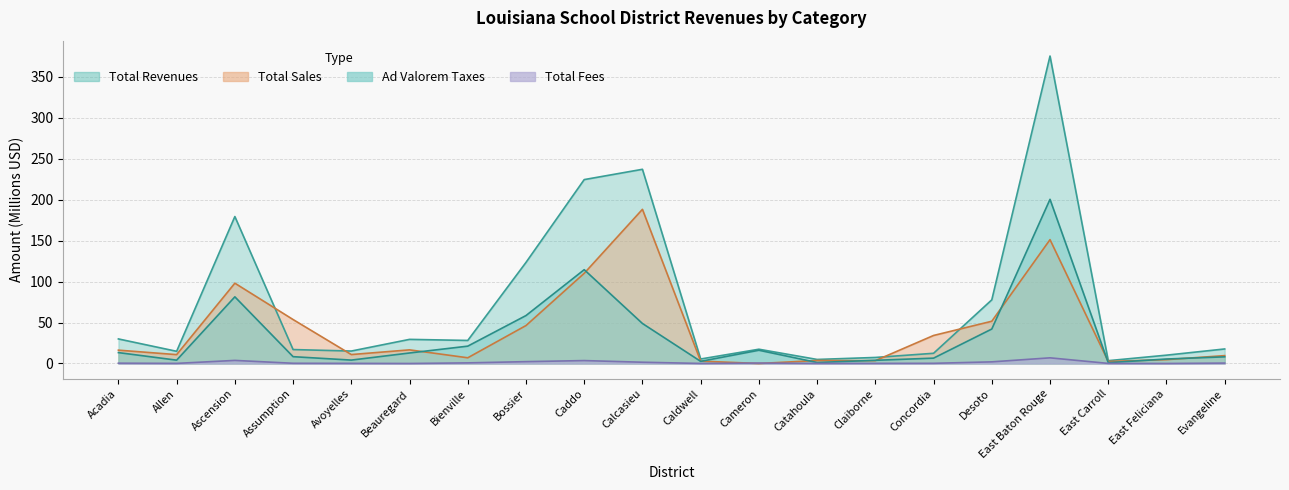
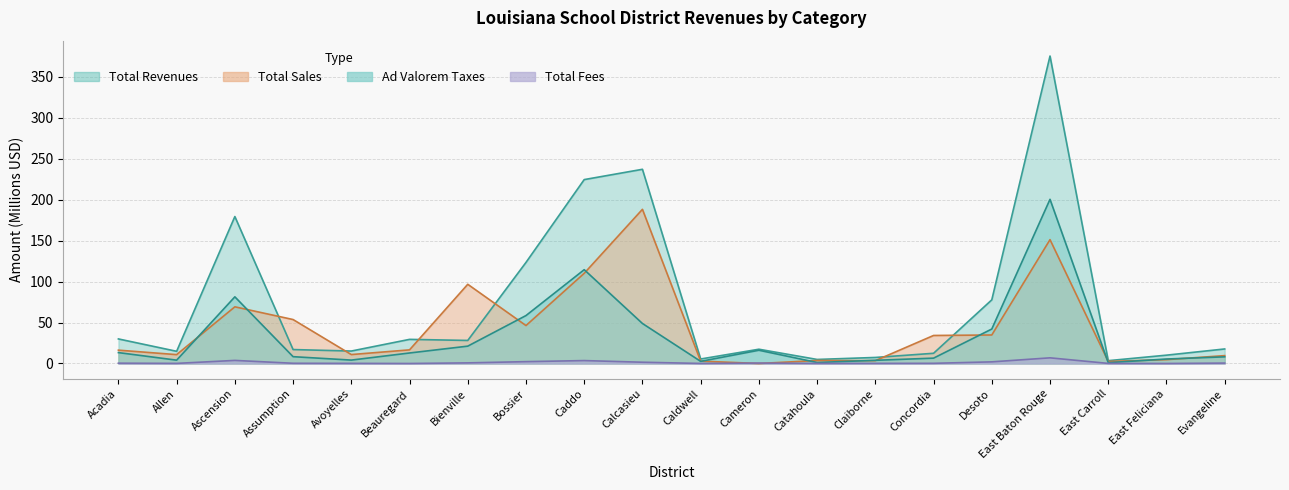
Total Sales, Ascension: 100 -> 70
Total Sales, Bienville: 10 -> 100
Total Sales, Desoto: 50 -> 30
